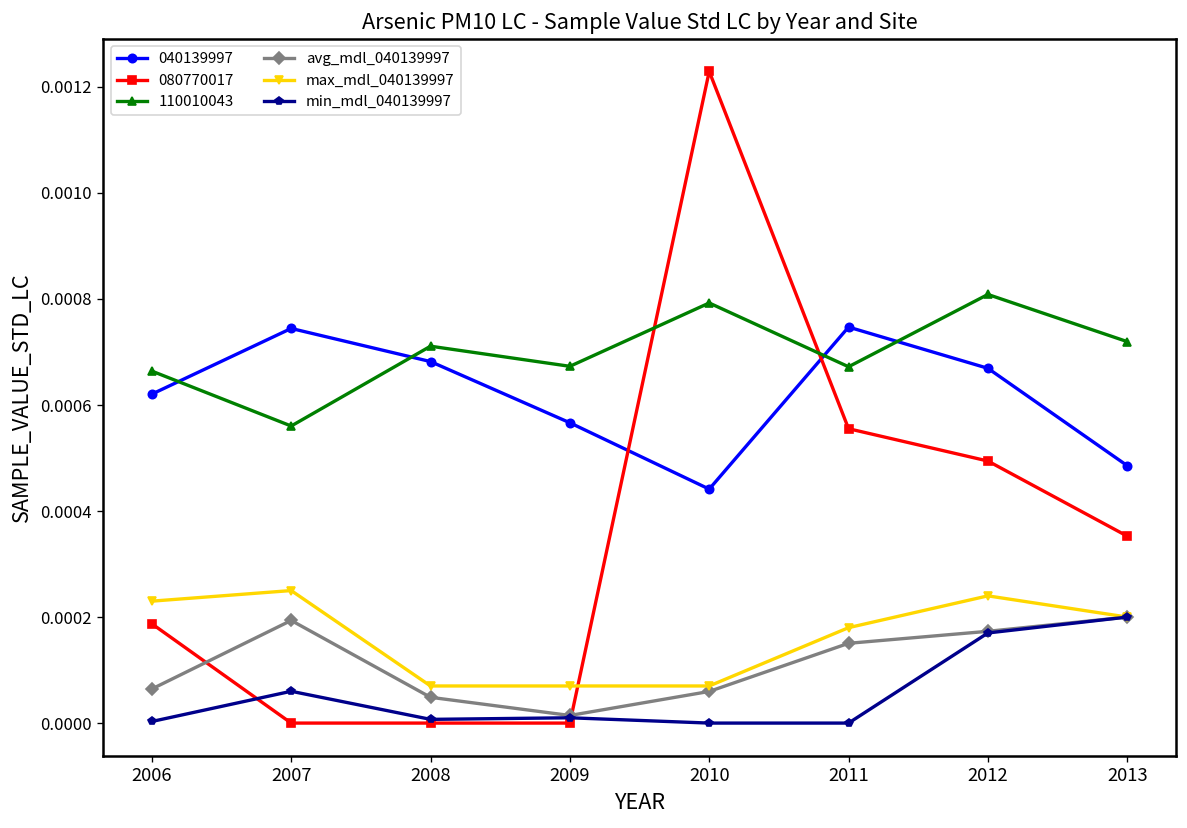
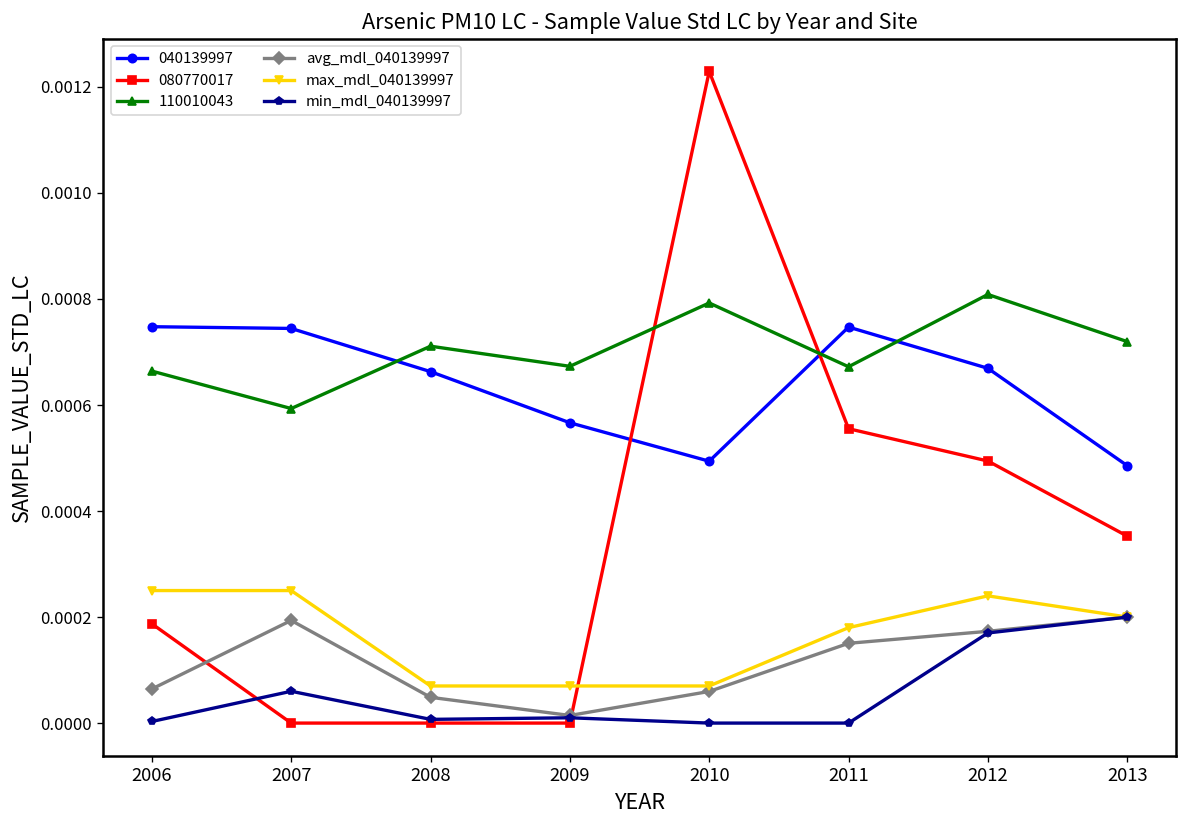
040139997, 2006: 0.00062 -> 0.00075
max_mdl_040139997, 2006: 0.00023 -> 0.00025
110010043, 2007: 0.00056 -> 0.00059
040139997, 2008: 0.00068 -> 0.00066
040139997, 2010: 0.00044 -> 0.00049
